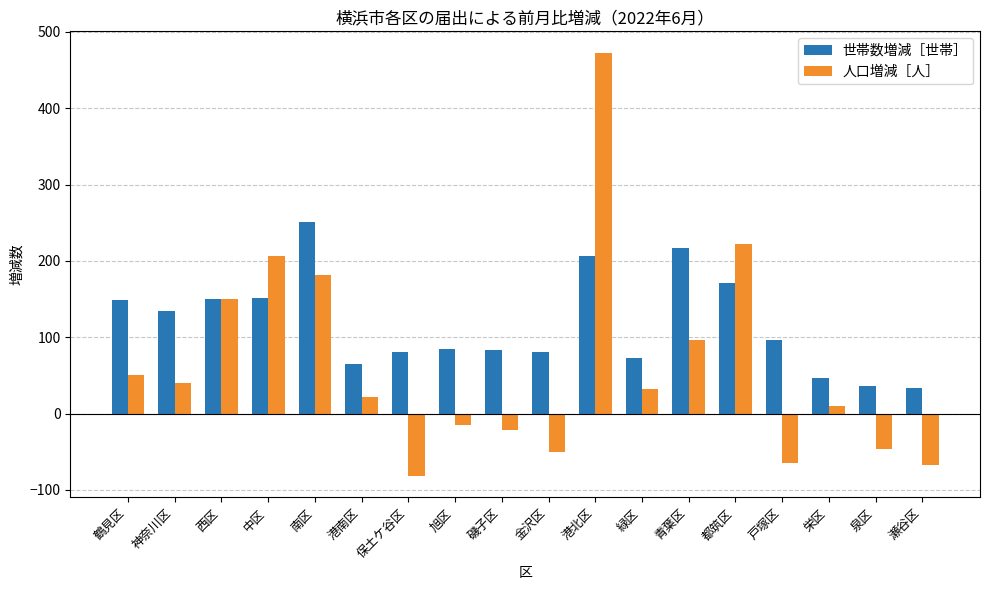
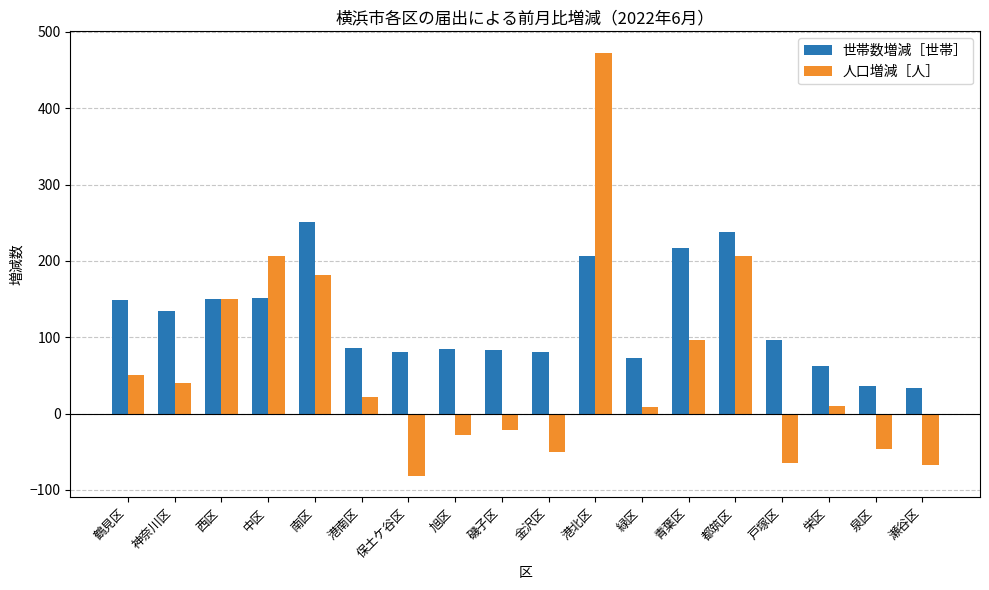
世帯数増減［世帯］, 港南区: 70 -> 90
人口増減［人］, 旭区: -20 -> -30
人口増減［人］, 緑区: 30 -> 10
世帯数増減［世帯］, 都筑区: 170 -> 240
人口増減［人］, 都筑区: 220 -> 210
世帯数増減［世帯］, 栄区: 50 -> 60
